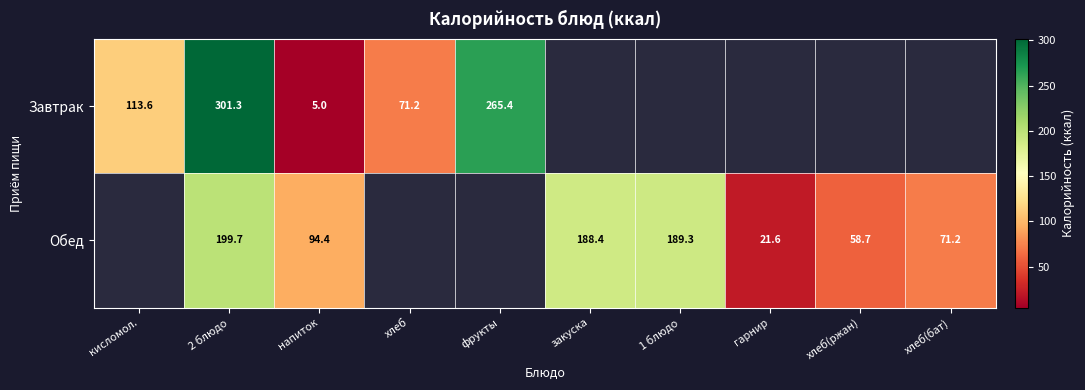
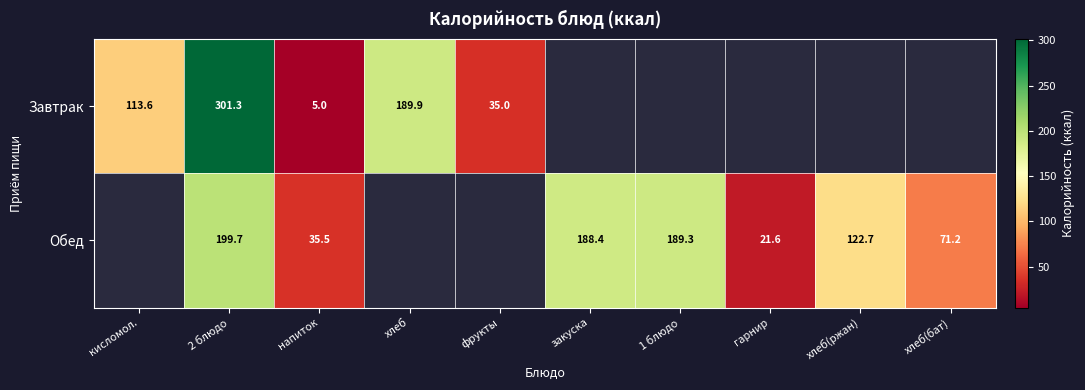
Завтрак, хлеб: 71.2 -> 189.9
Завтрак, фрукты: 265.4 -> 35.0
Обед, напиток: 94.4 -> 35.5
Обед, хлеб(ржан): 58.7 -> 122.7
